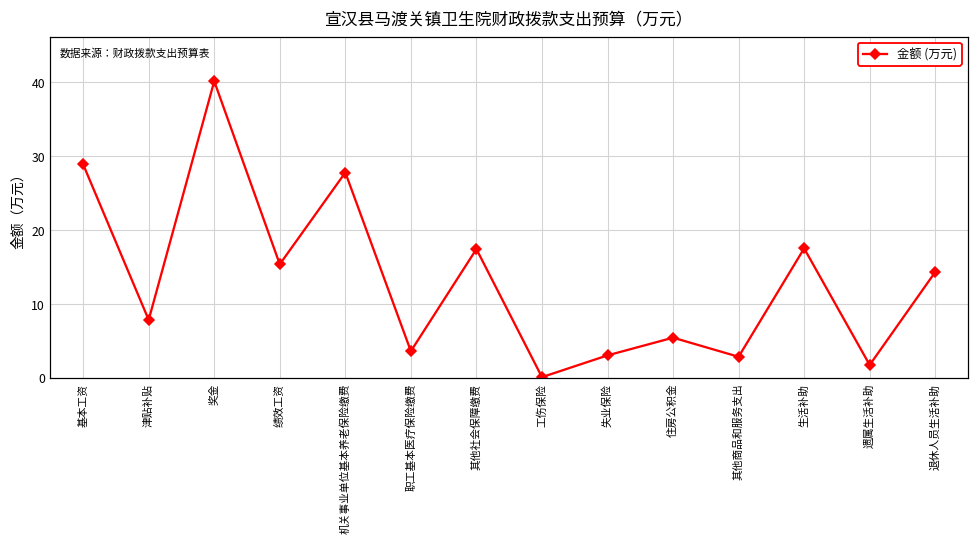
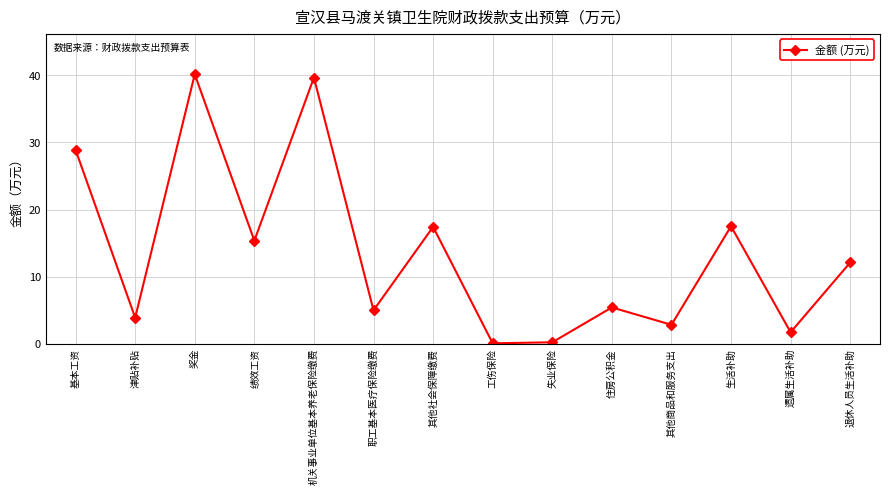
津贴补贴: 8 -> 4
机关事业单位基本养老保险缴费: 28 -> 40
职工基本医疗保险缴费: 4 -> 5
失业保险: 3 -> 0
退休人员生活补助: 14 -> 12
